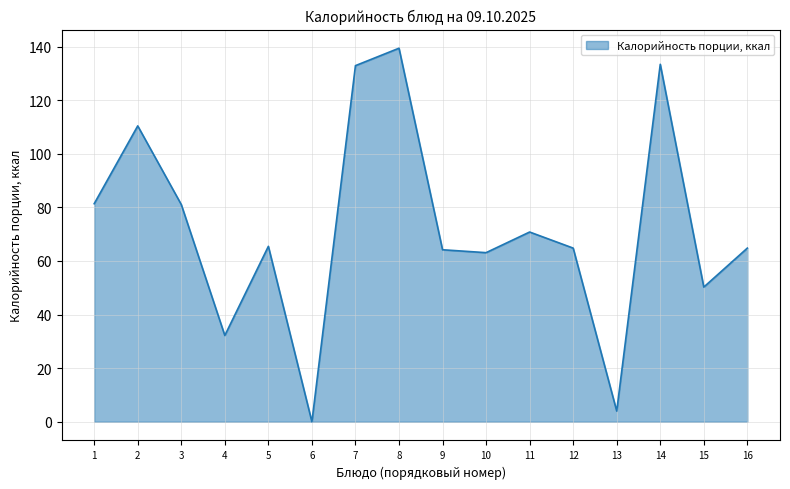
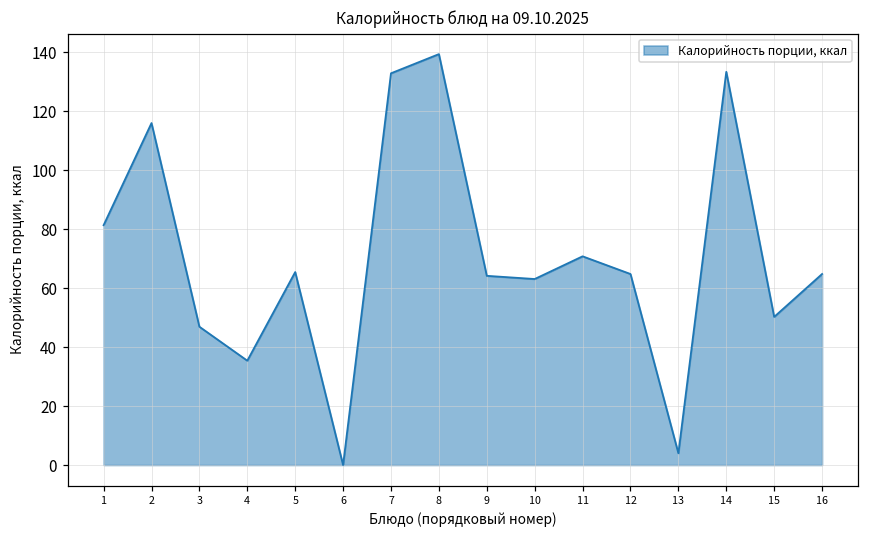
2: 110 -> 116
3: 81 -> 47
4: 32 -> 35
